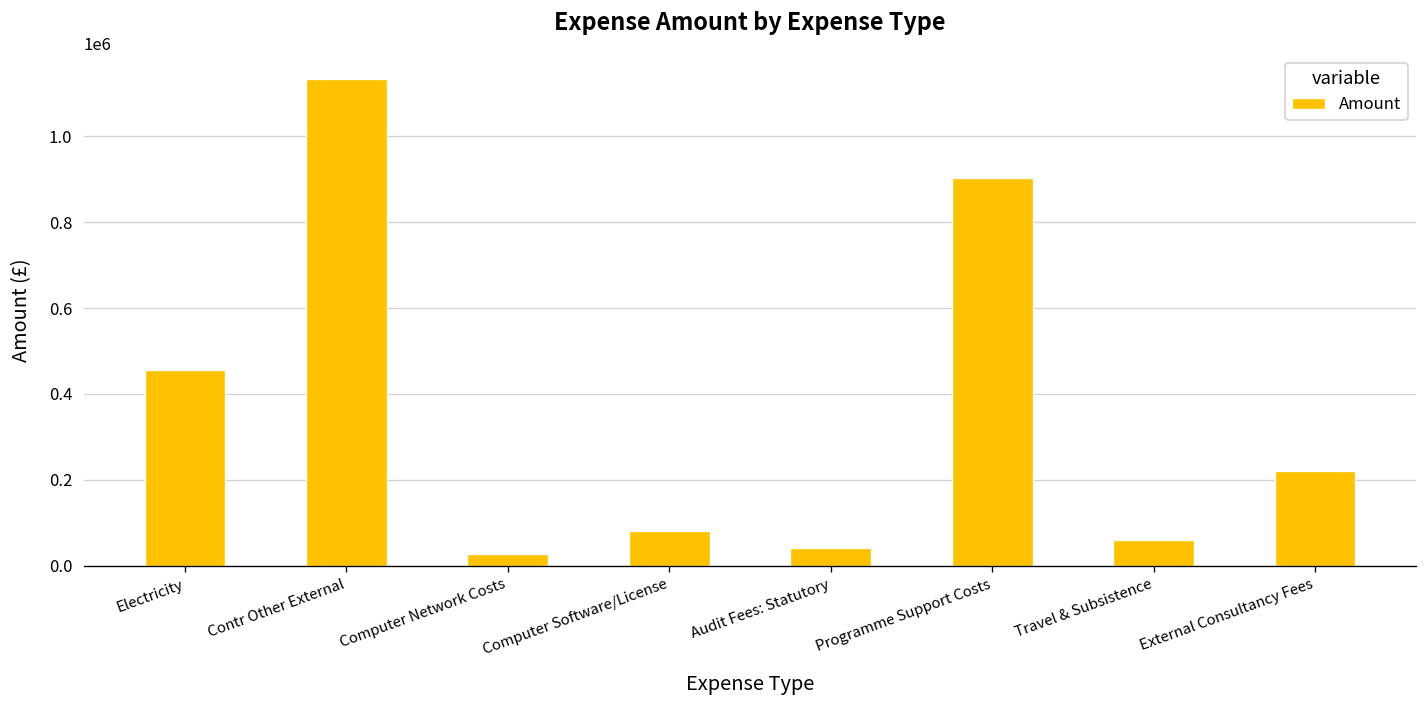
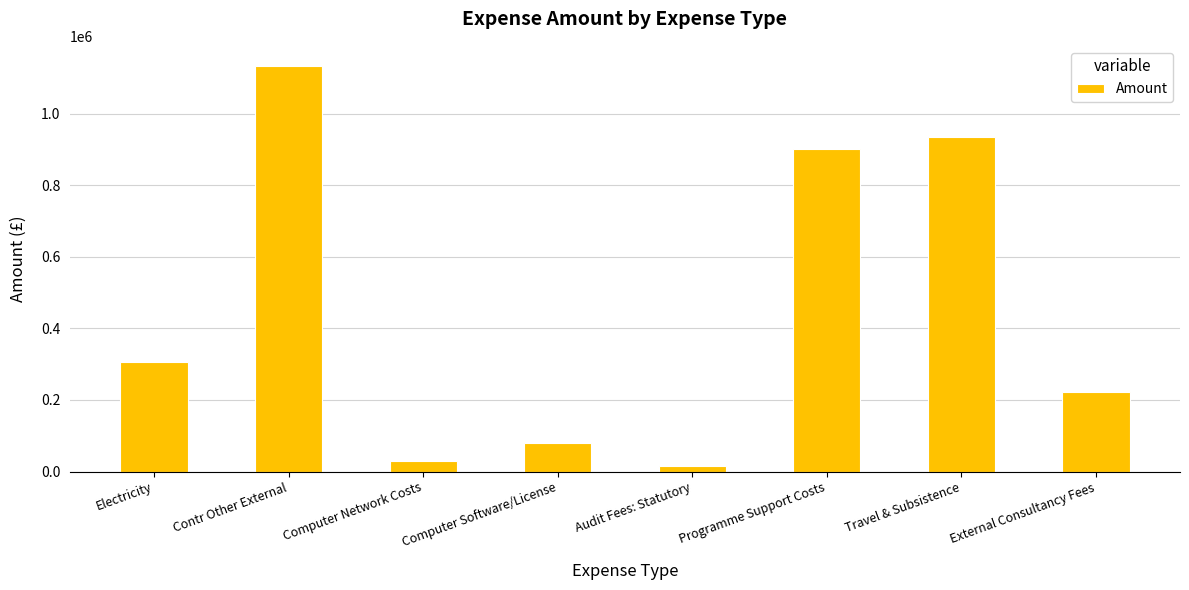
Electricity: 460000 -> 310000
Audit Fees: Statutory: 40000 -> 10000
Travel & Subsistence: 60000 -> 930000
